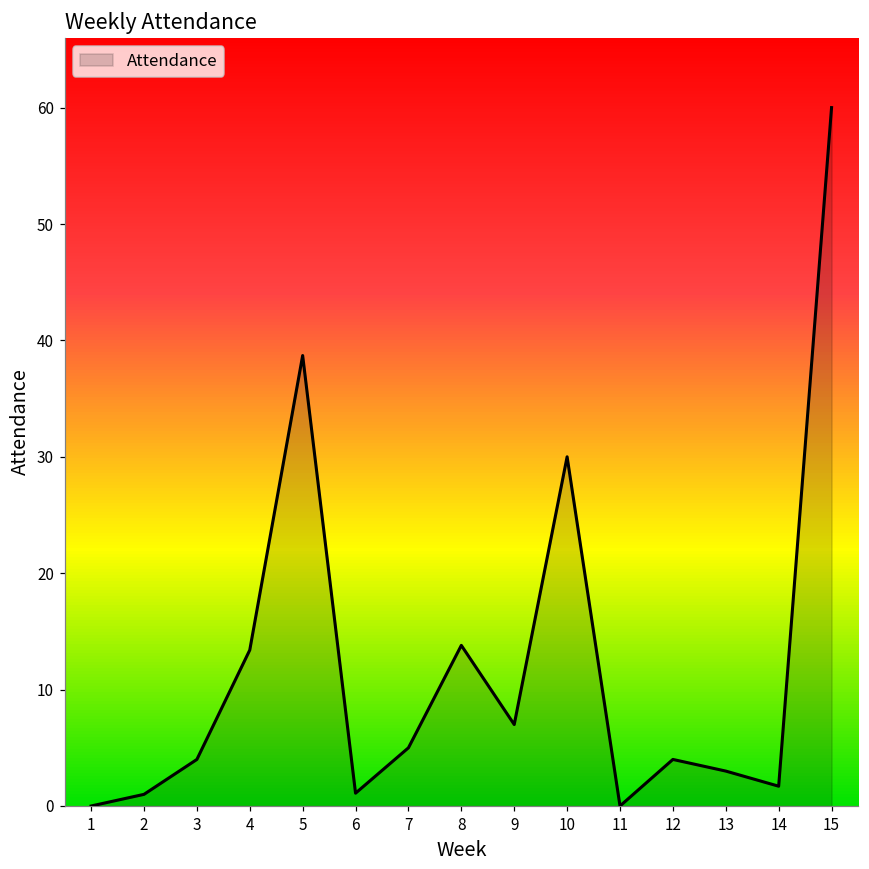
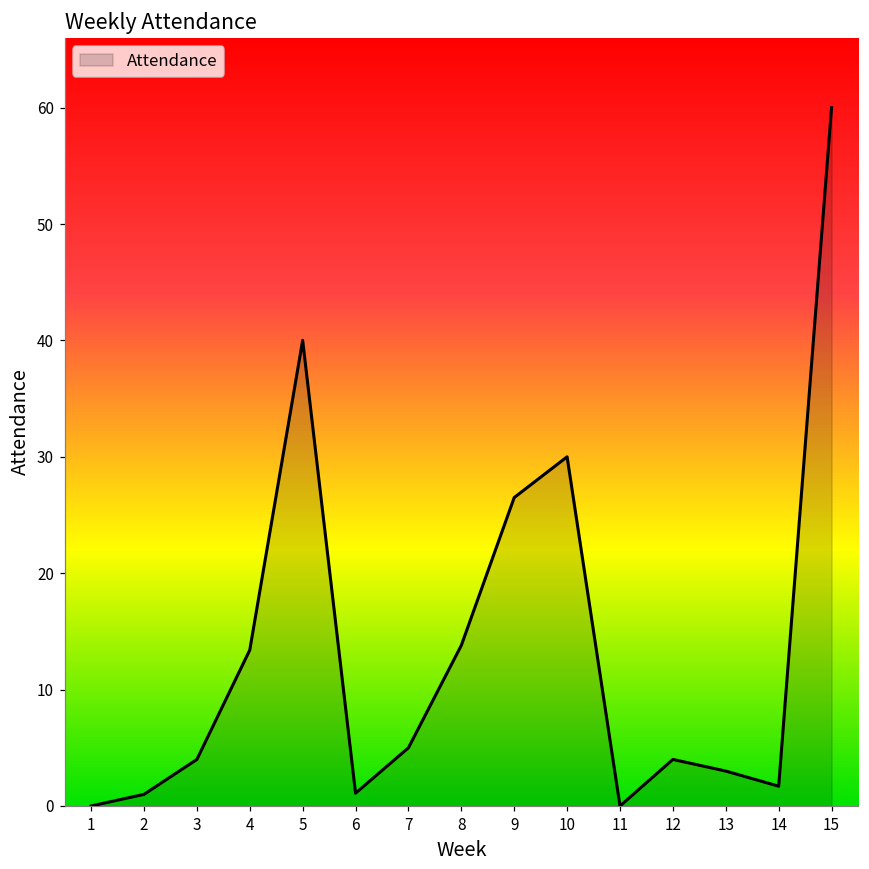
5: 38.7 -> 40.0
9: 7.0 -> 26.5
